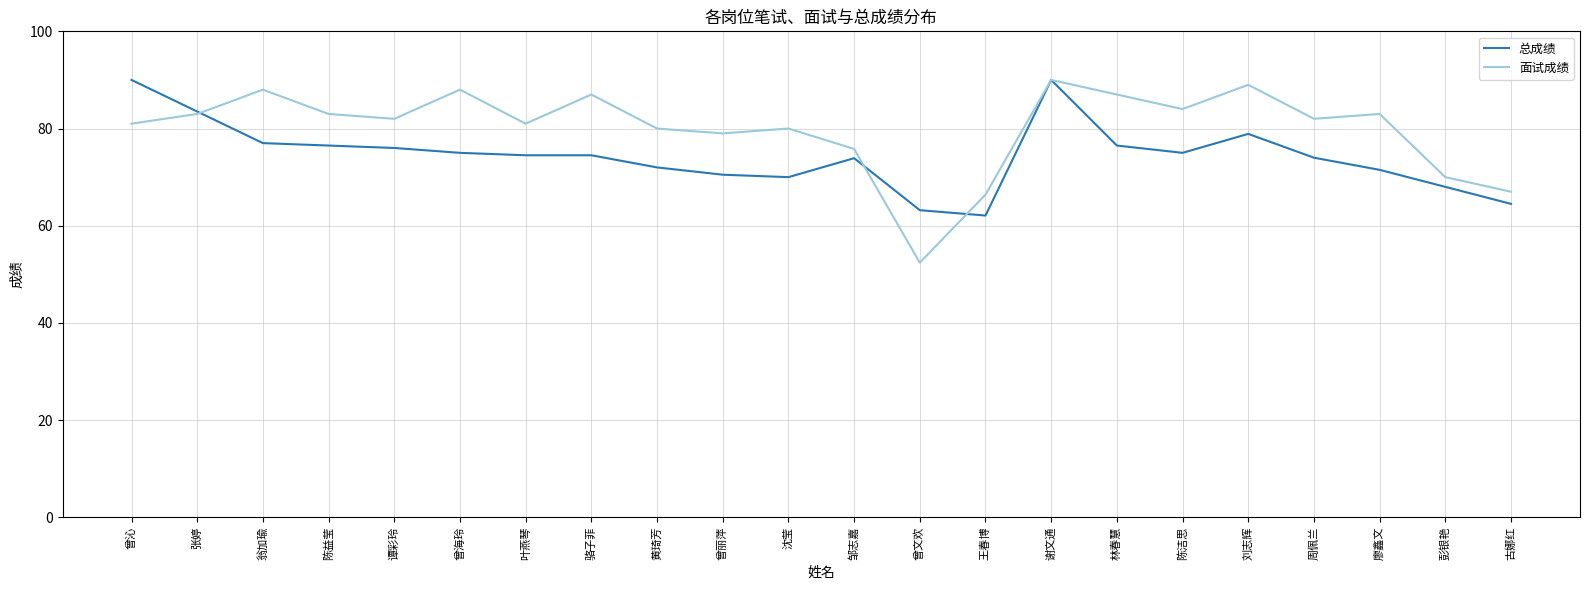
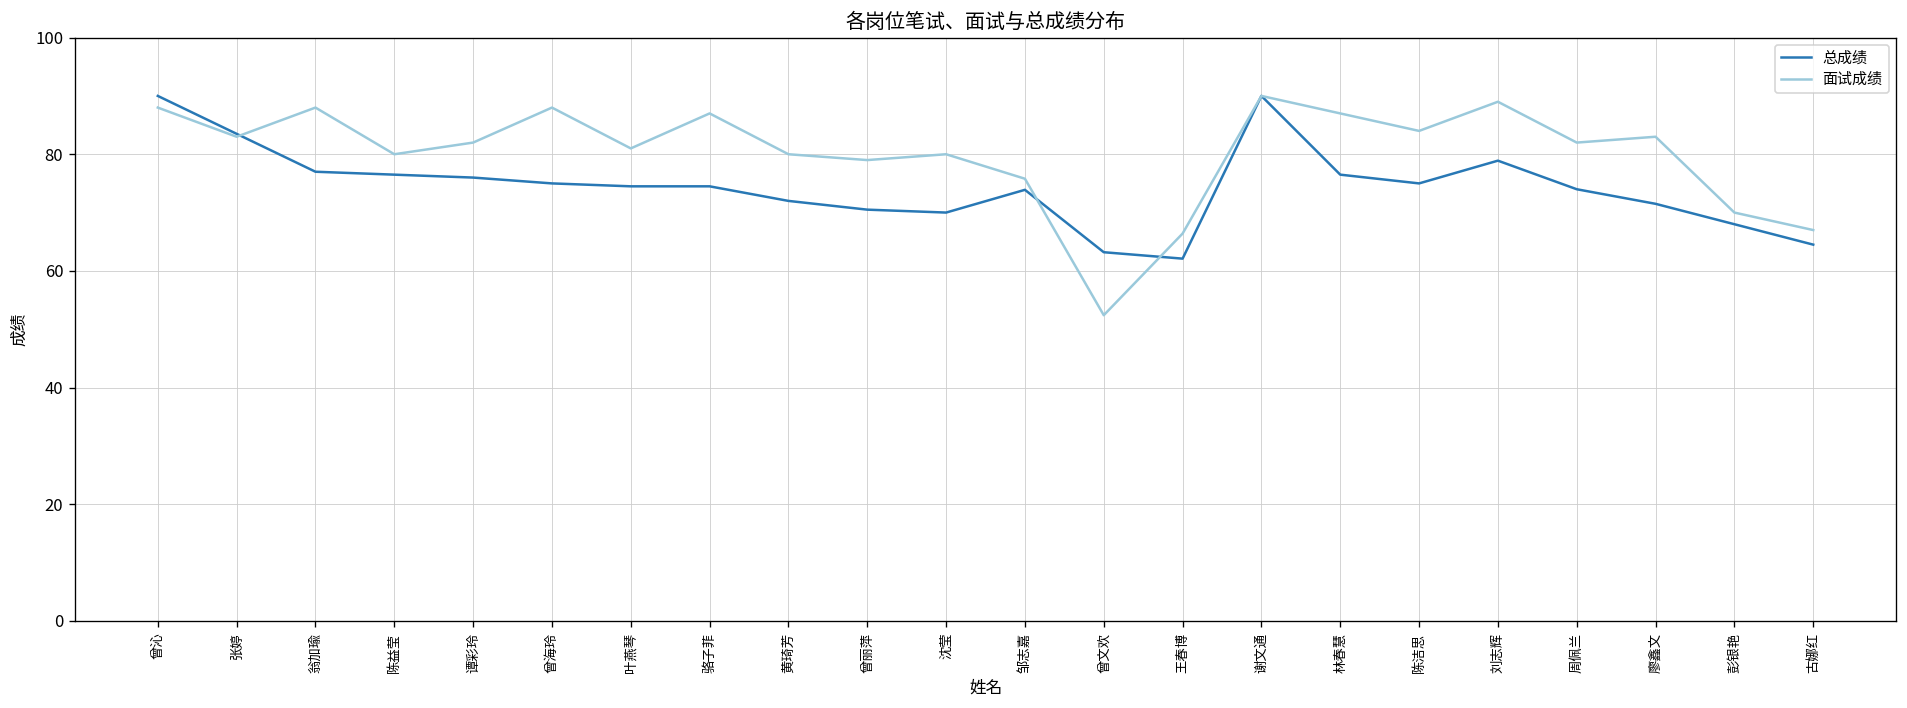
面试成绩, 曾沁: 81 -> 88
面试成绩, 陈益莹: 83 -> 80
